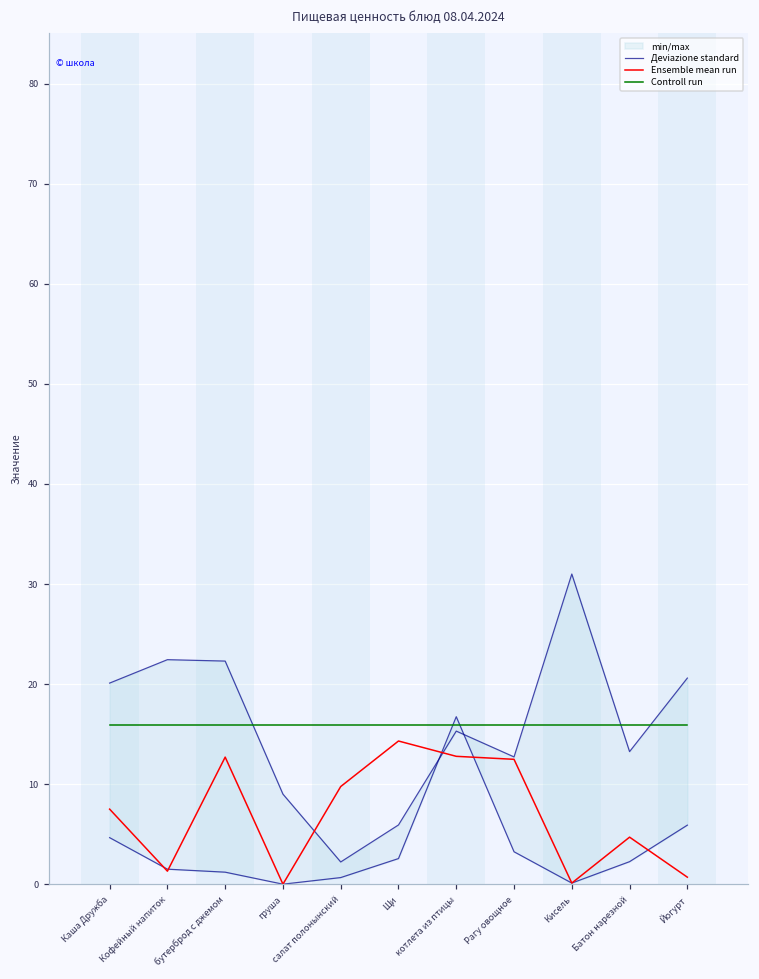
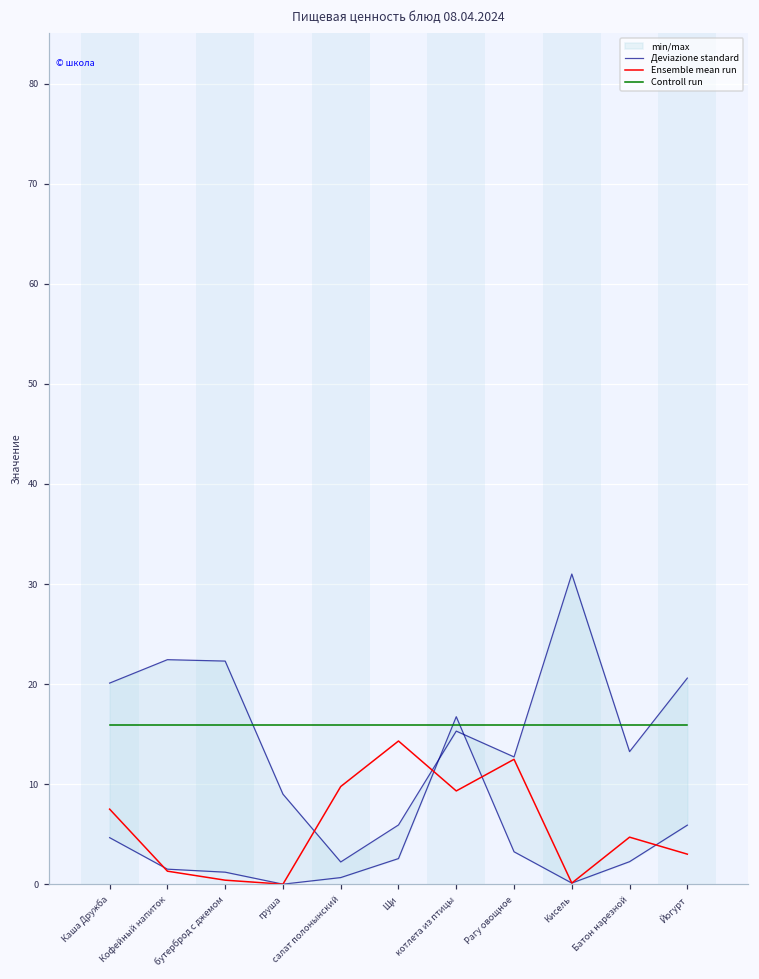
Ensemble mean run, бутерброд с джемом: 13 -> 0
Ensemble mean run, котлета из птицы: 13 -> 9
Ensemble mean run, Йогурт: 1 -> 3
